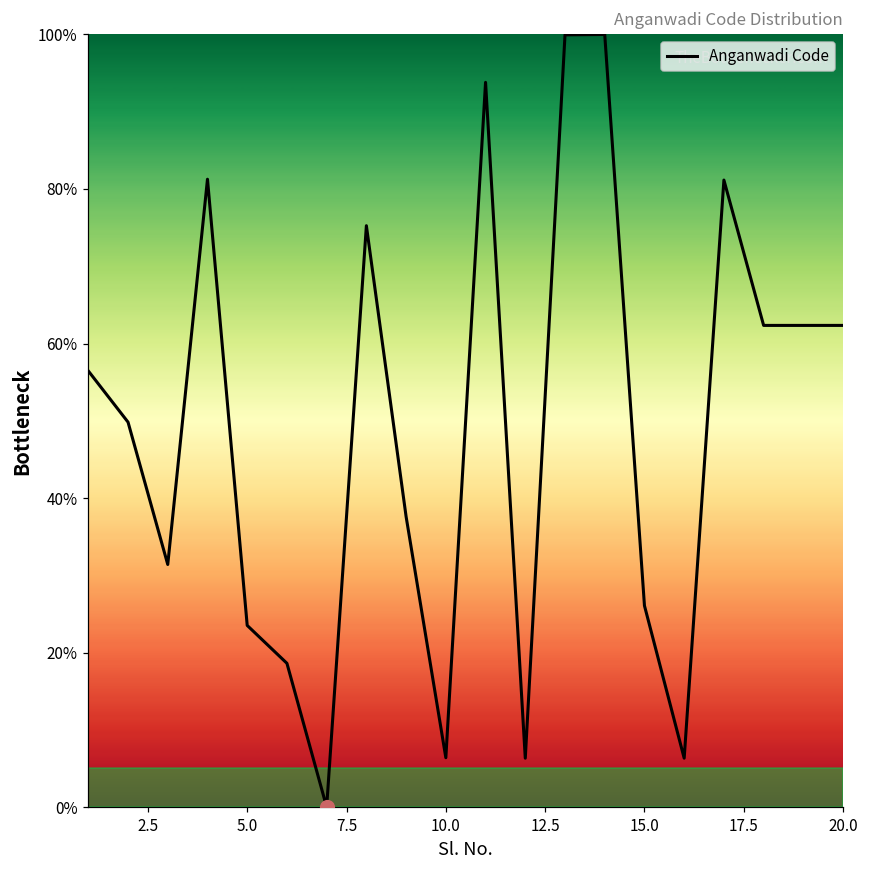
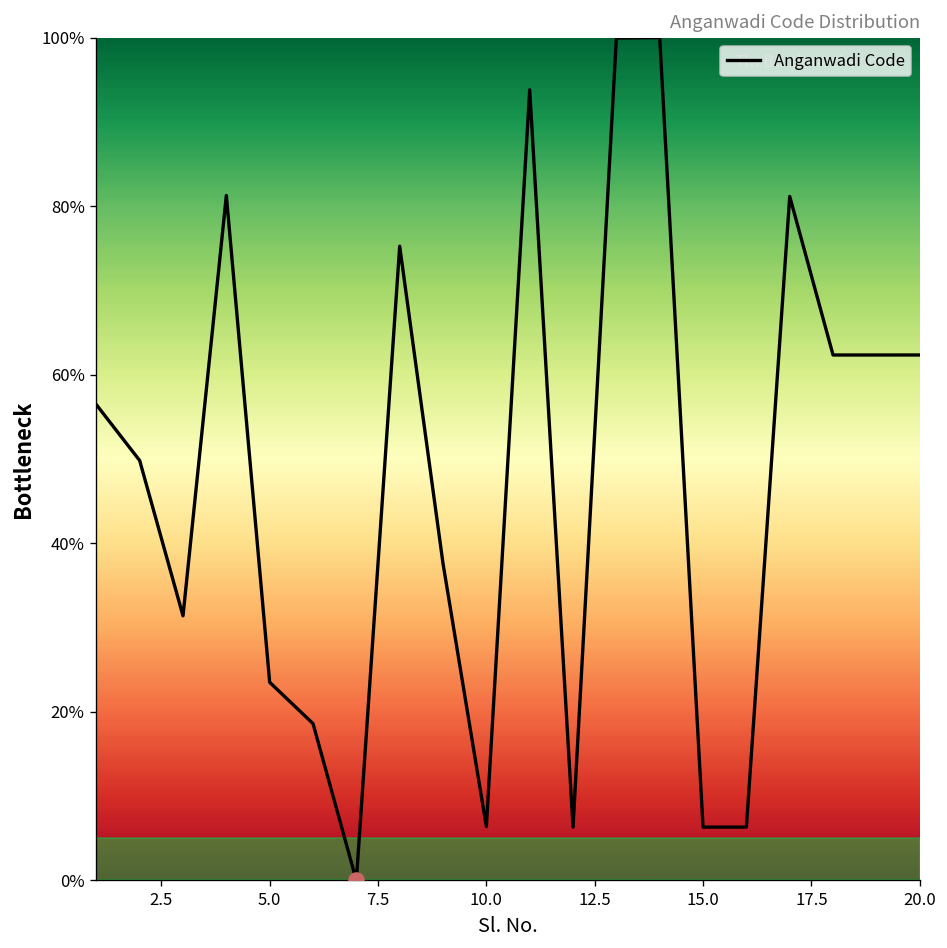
Anganwadi Code, 15.0: 26% -> 6%
